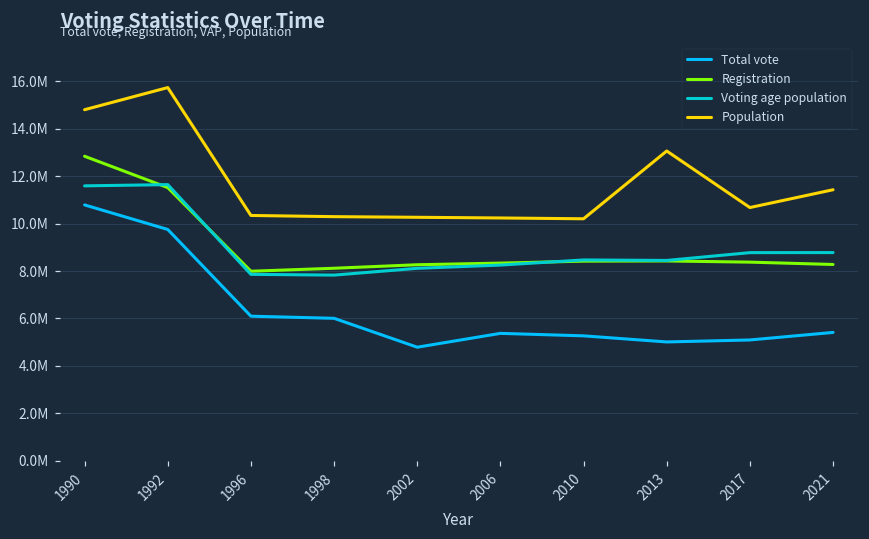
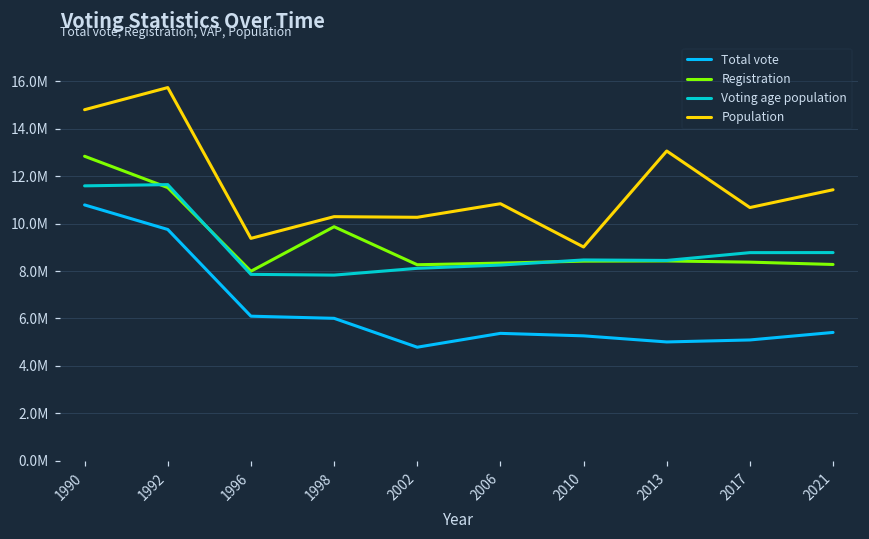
Population, 1996: 10300000 -> 9400000
Registration, 1998: 8100000 -> 9900000
Population, 2006: 10200000 -> 10800000
Population, 2010: 10200000 -> 9000000
